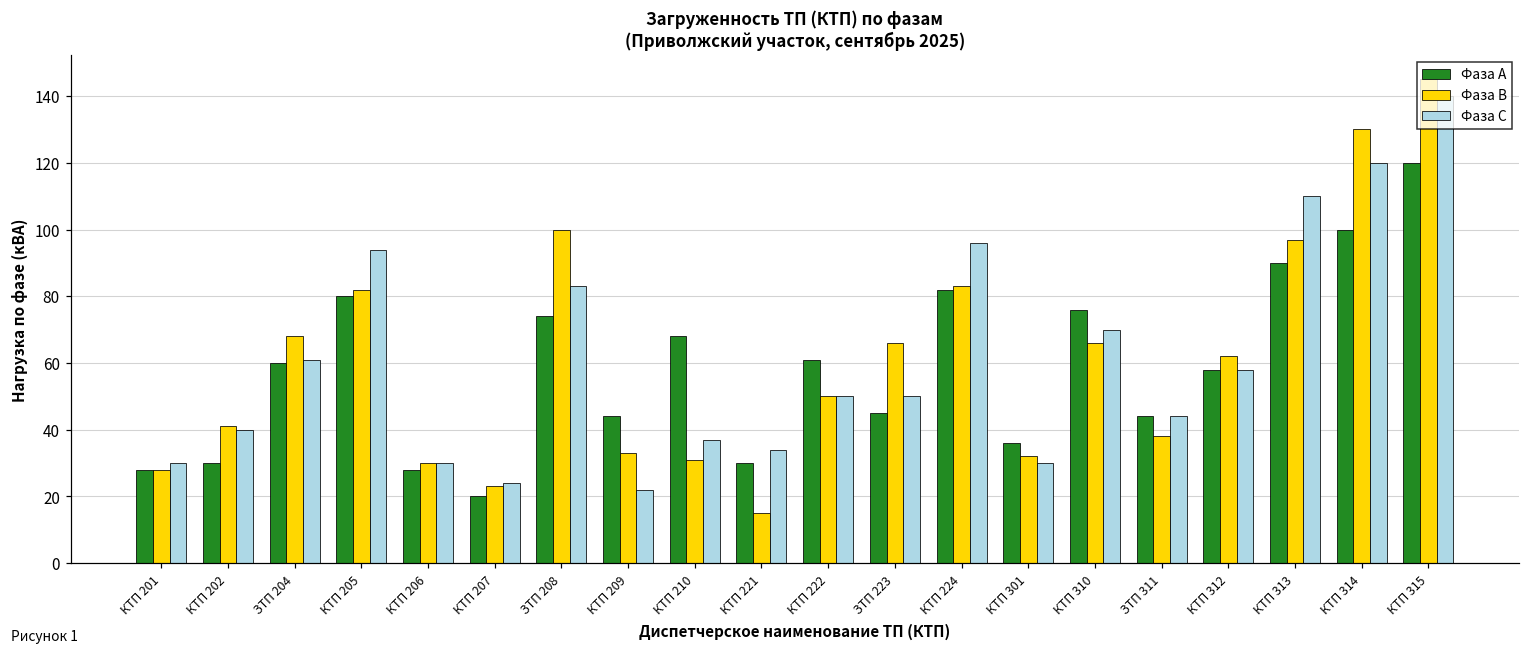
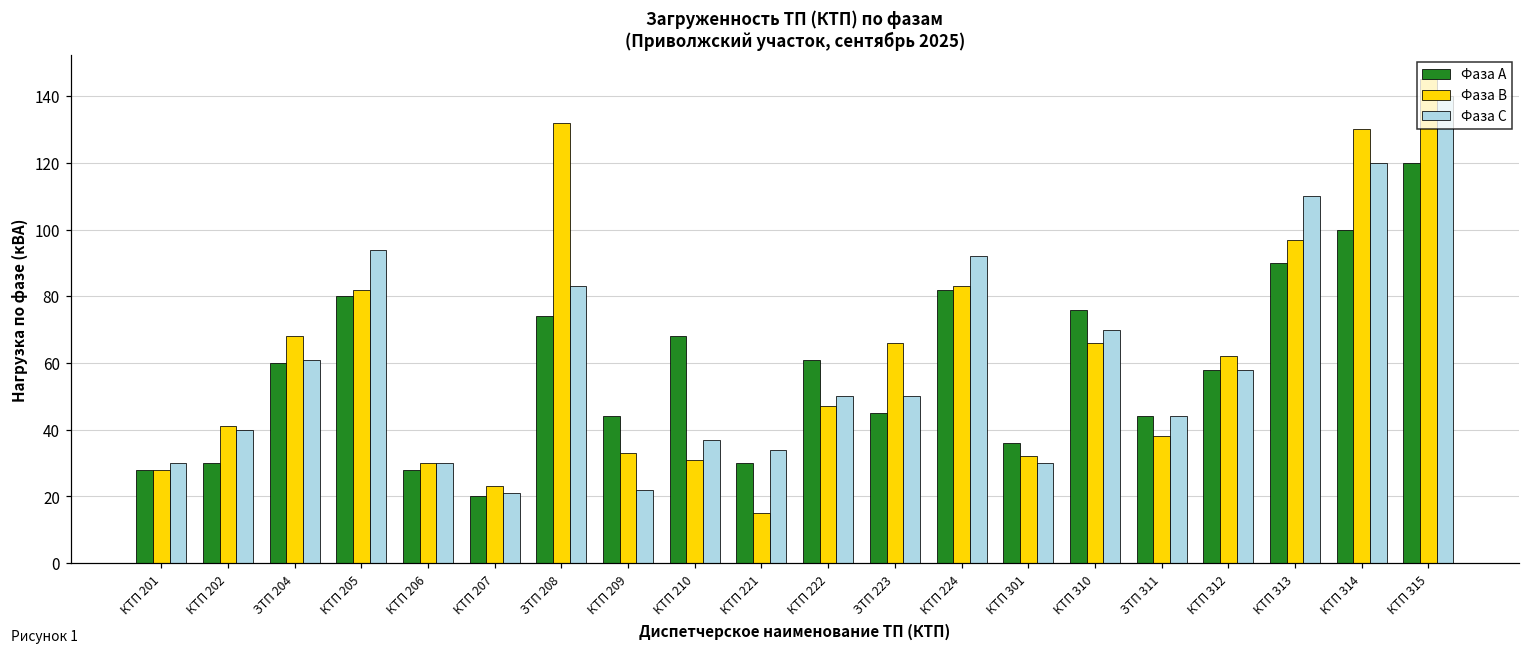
Фаза С, КТП 207: 24 -> 21
Фаза В, ЗТП 208: 100 -> 132
Фаза В, КТП 222: 50 -> 47
Фаза С, КТП 224: 96 -> 92
